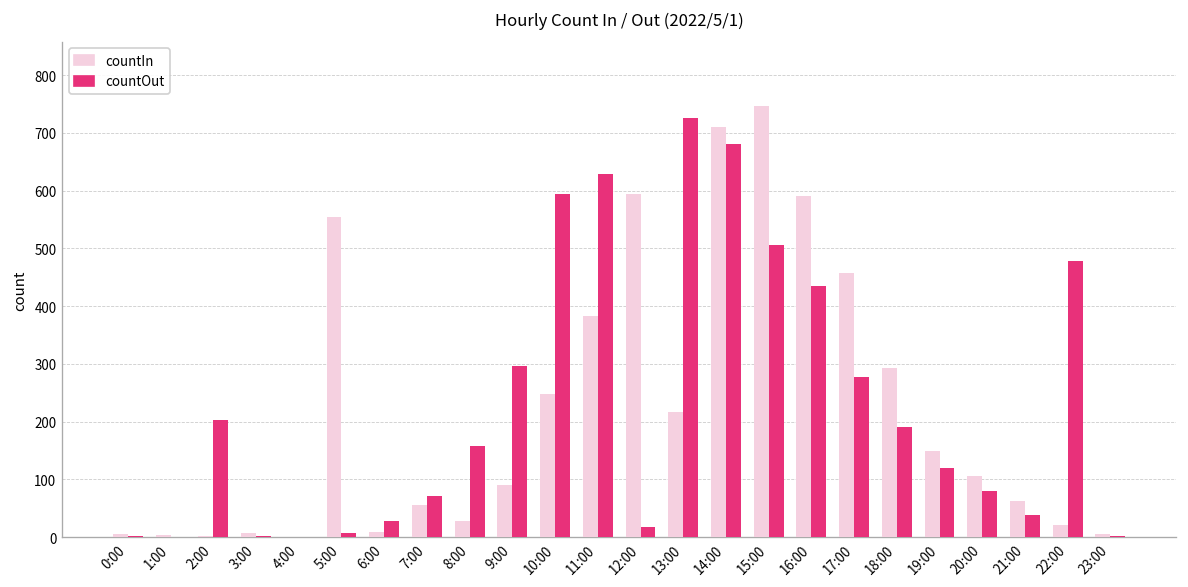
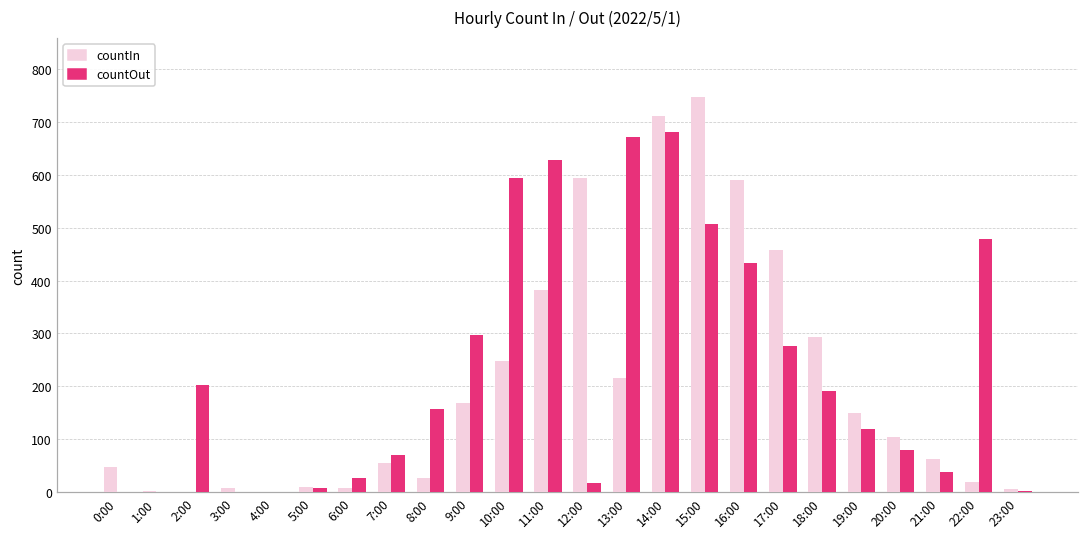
countIn, 0:00: 10 -> 50
countIn, 5:00: 560 -> 10
countIn, 9:00: 90 -> 170
countOut, 13:00: 730 -> 670
